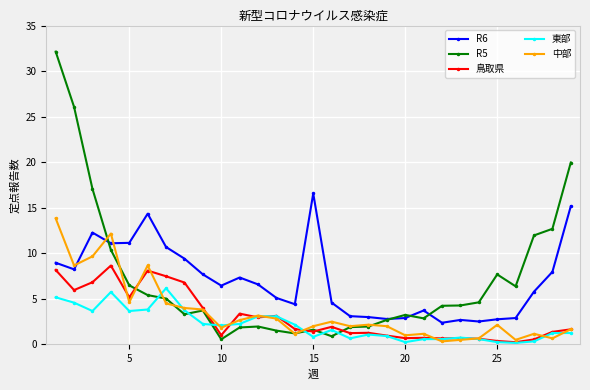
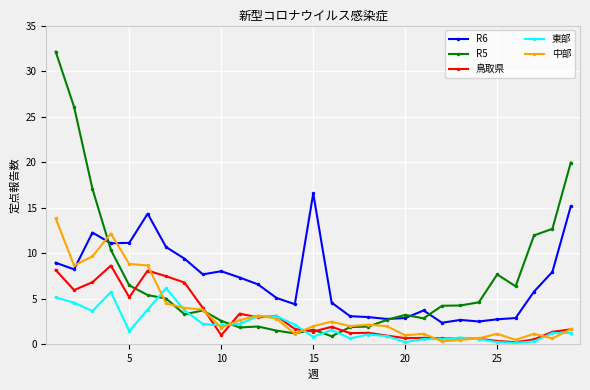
東部, 5: 4 -> 1
中部, 5: 5 -> 9
R6, 10: 6 -> 8
R5, 10: 1 -> 3
中部, 25: 2 -> 1
